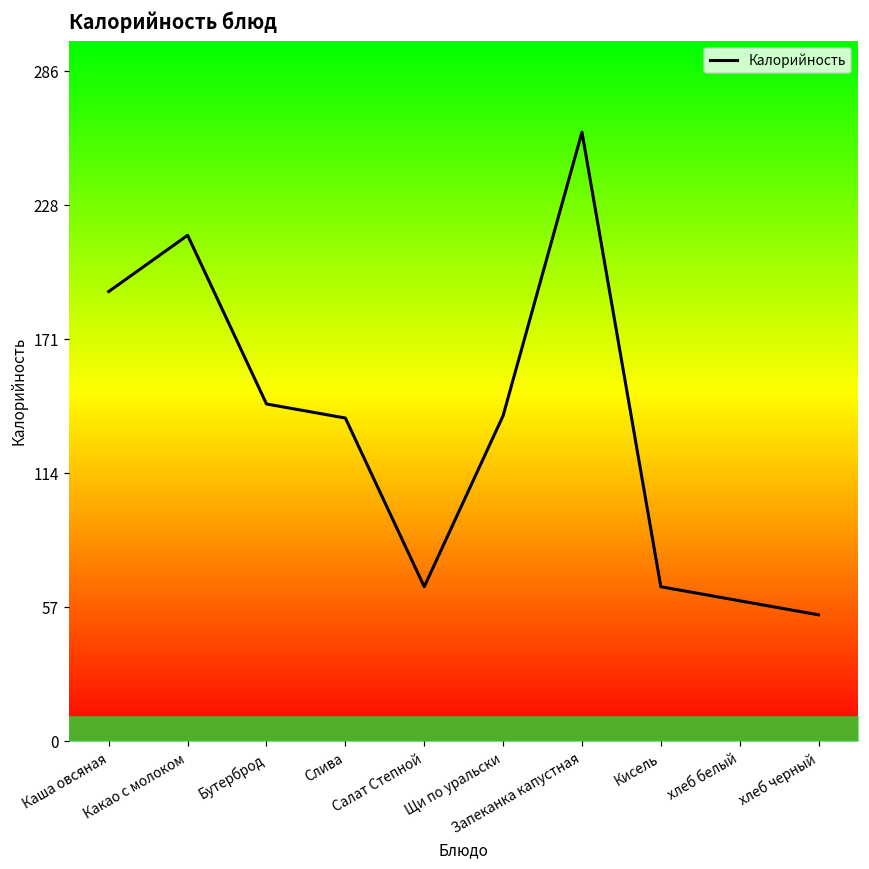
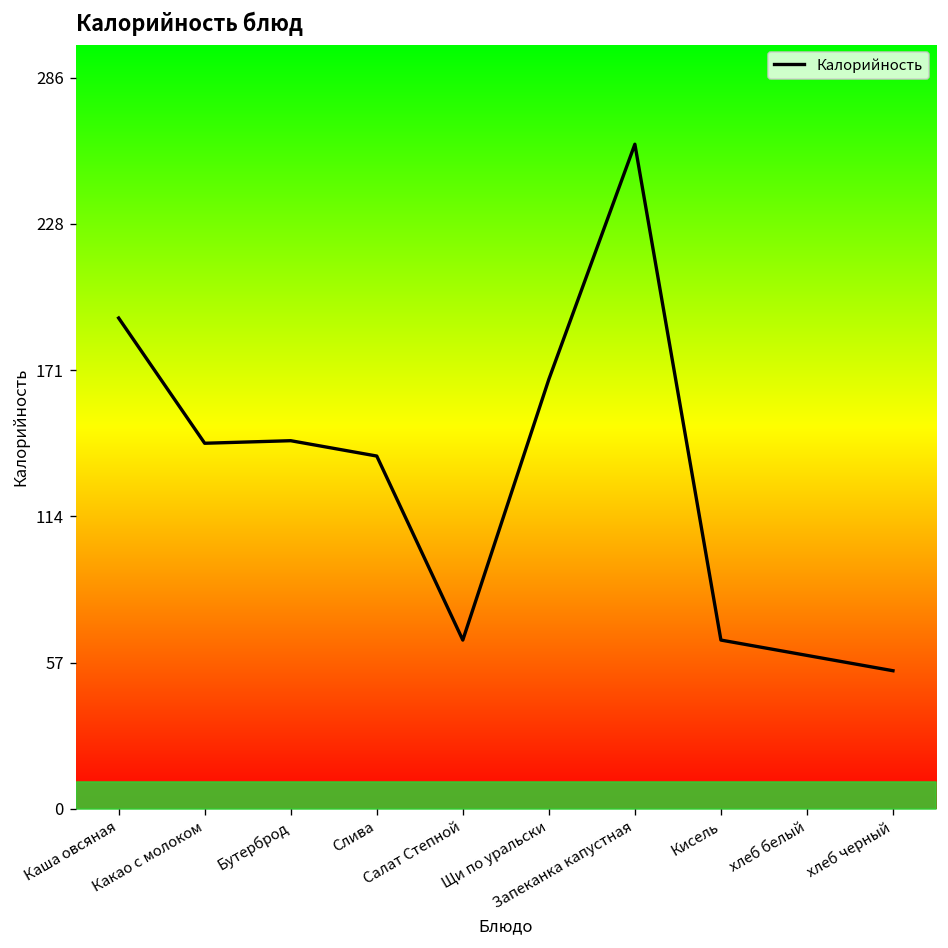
Калорийность, Какао с молоком: 216 -> 143
Калорийность, Щи по уральски: 139 -> 168
